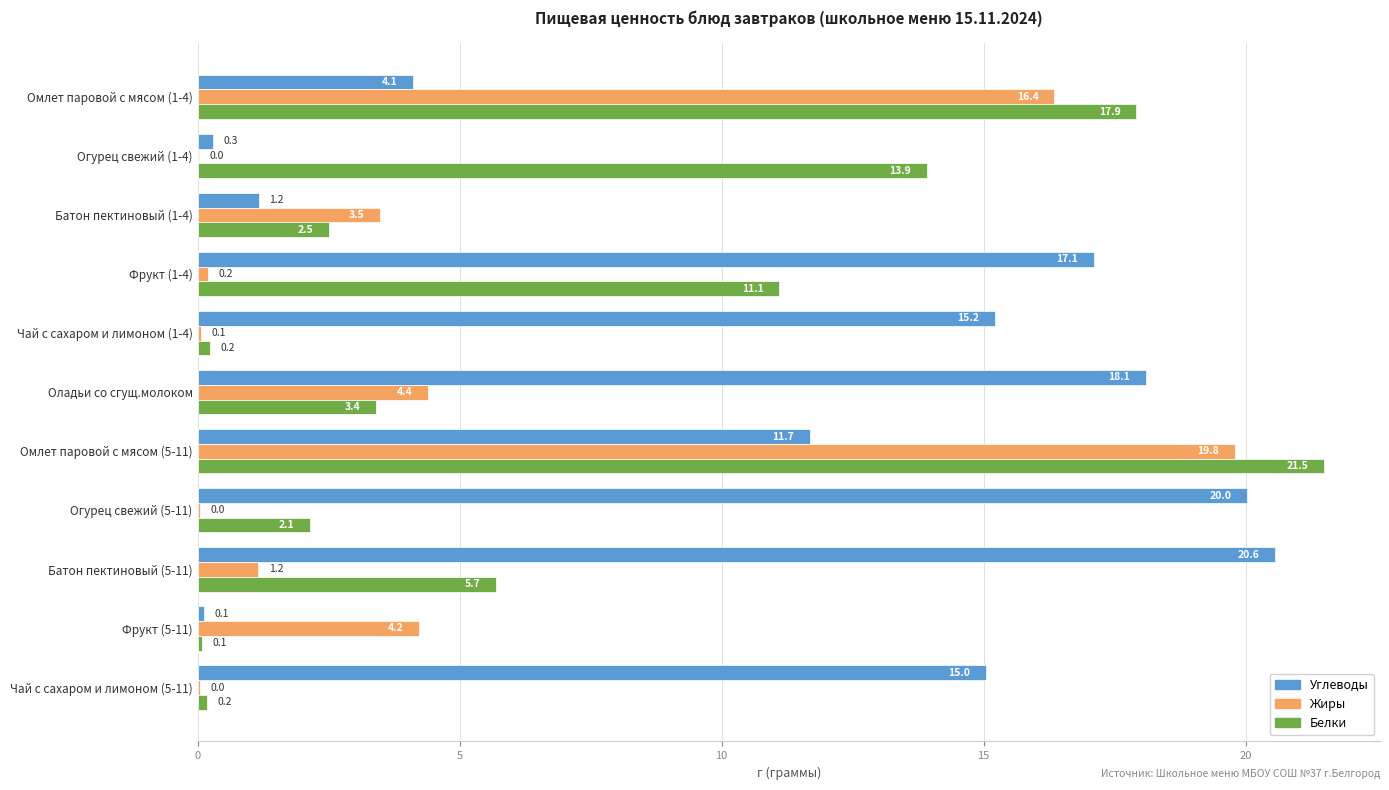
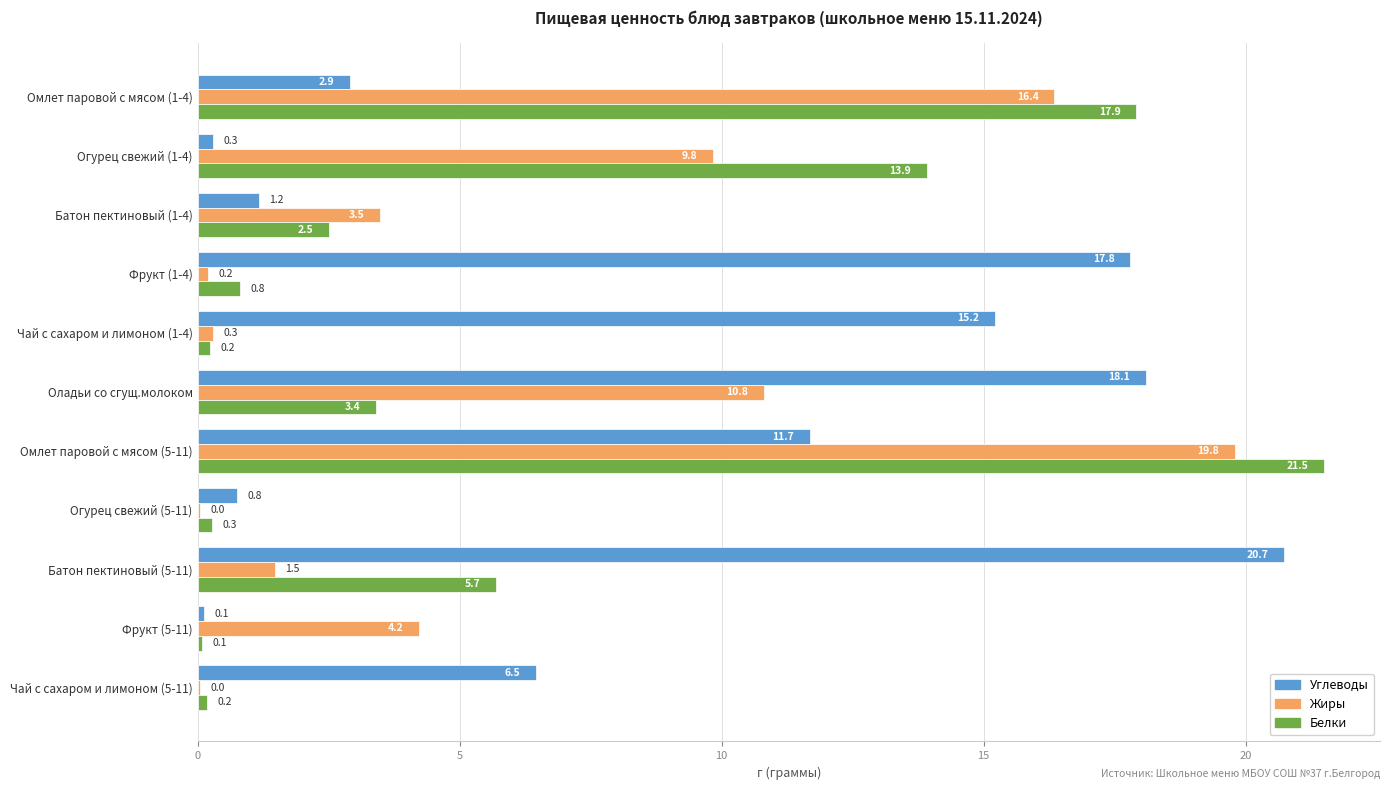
Углеводы, Омлет паровой с мясом (1-4): 4.1 -> 2.9
Жиры, Огурец свежий (1-4): 0.0 -> 9.8
Углеводы, Фрукт (1-4): 17.1 -> 17.8
Белки, Фрукт (1-4): 11.1 -> 0.8
Жиры, Чай с сахаром и лимоном (1-4): 0.1 -> 0.3
Жиры, Оладьи со сгущ.молоком: 4.4 -> 10.8
Углеводы, Огурец свежий (5-11): 20.0 -> 0.8
Белки, Огурец свежий (5-11): 2.1 -> 0.3
Углеводы, Батон пектиновый (5-11): 20.6 -> 20.7
Жиры, Батон пектиновый (5-11): 1.2 -> 1.5
Углеводы, Чай с сахаром и лимоном (5-11): 15.0 -> 6.5
